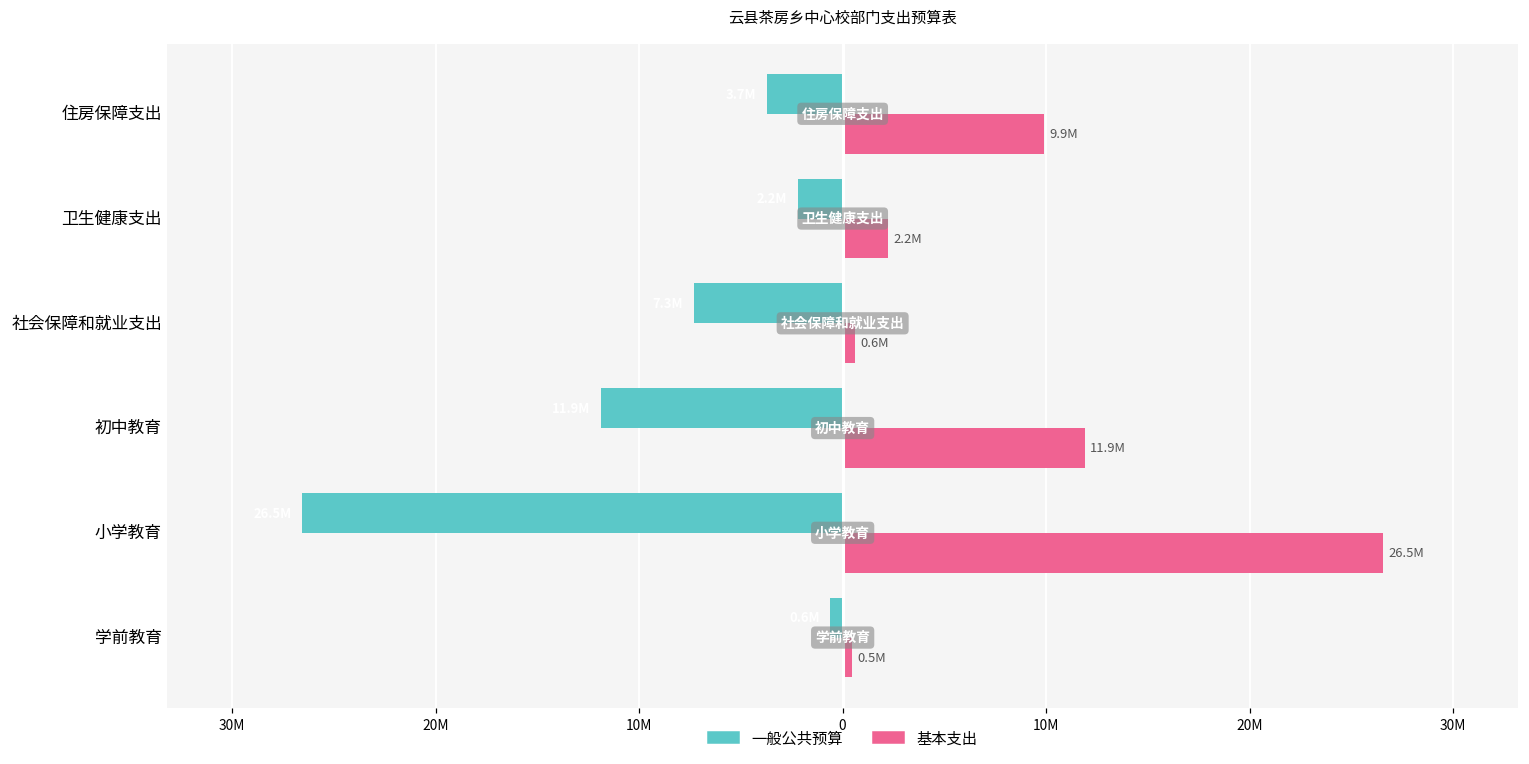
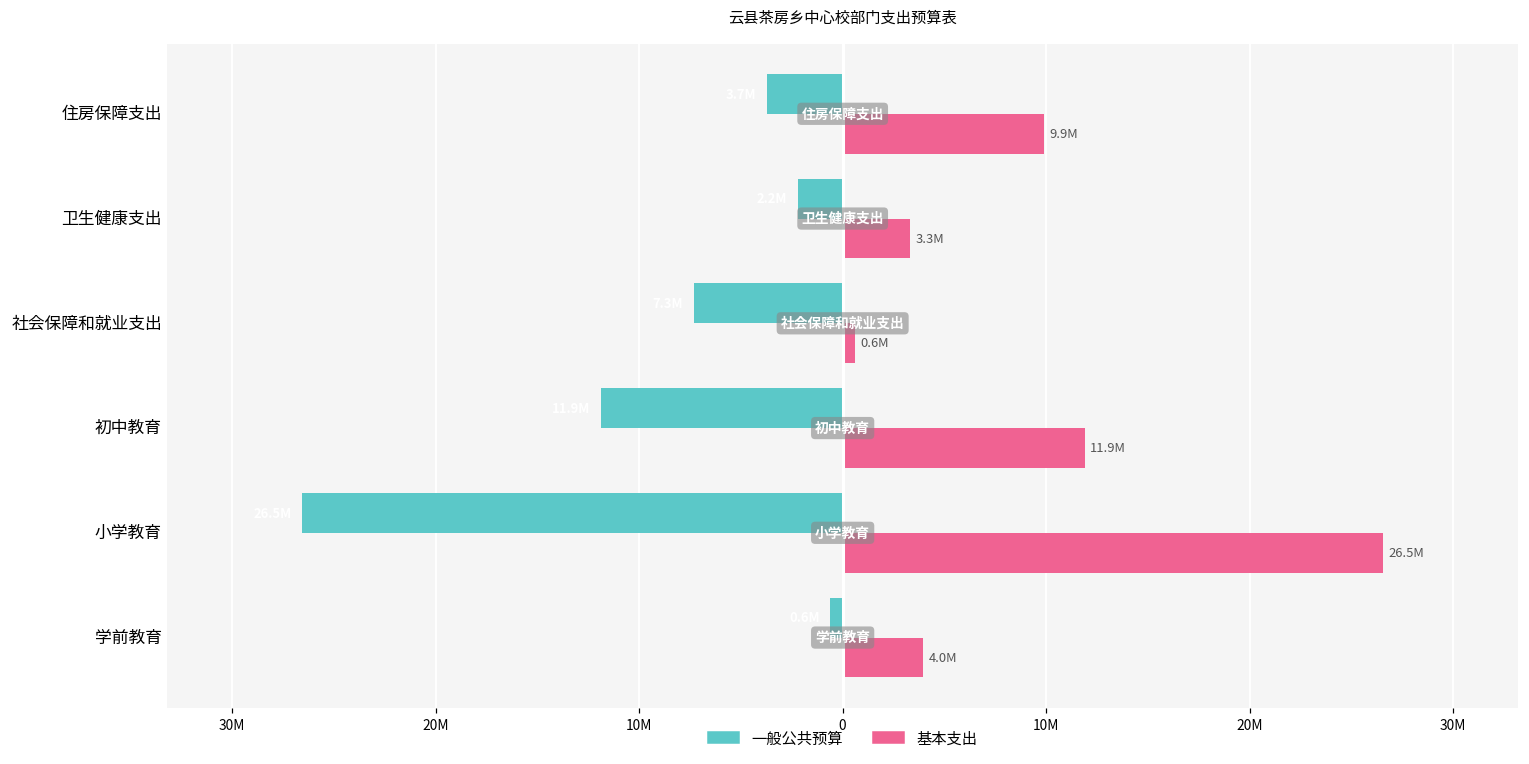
基本支出, 卫生健康支出: 2.2M -> 3.3M
基本支出, 学前教育: 0.5M -> 4.0M
